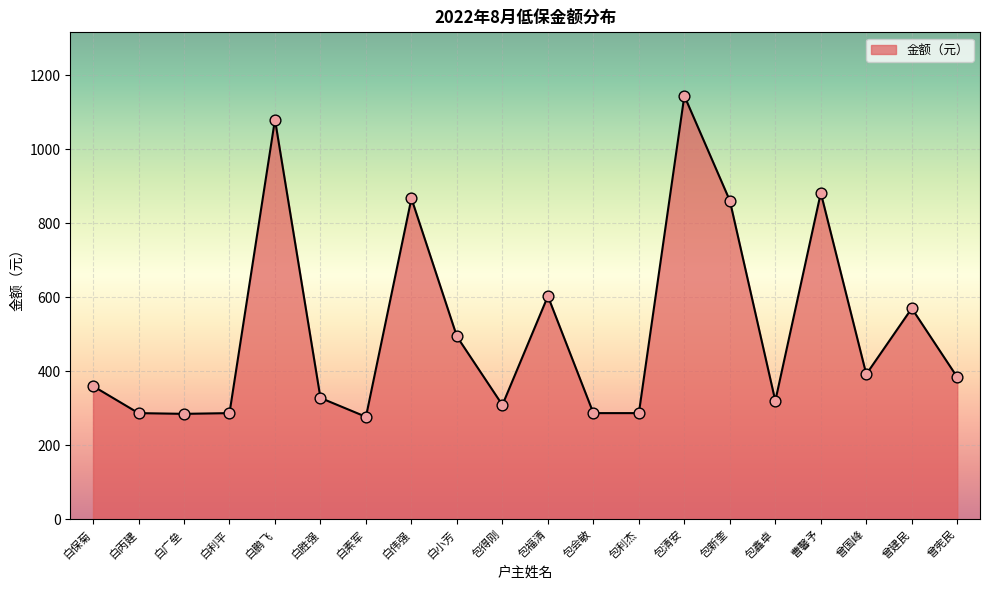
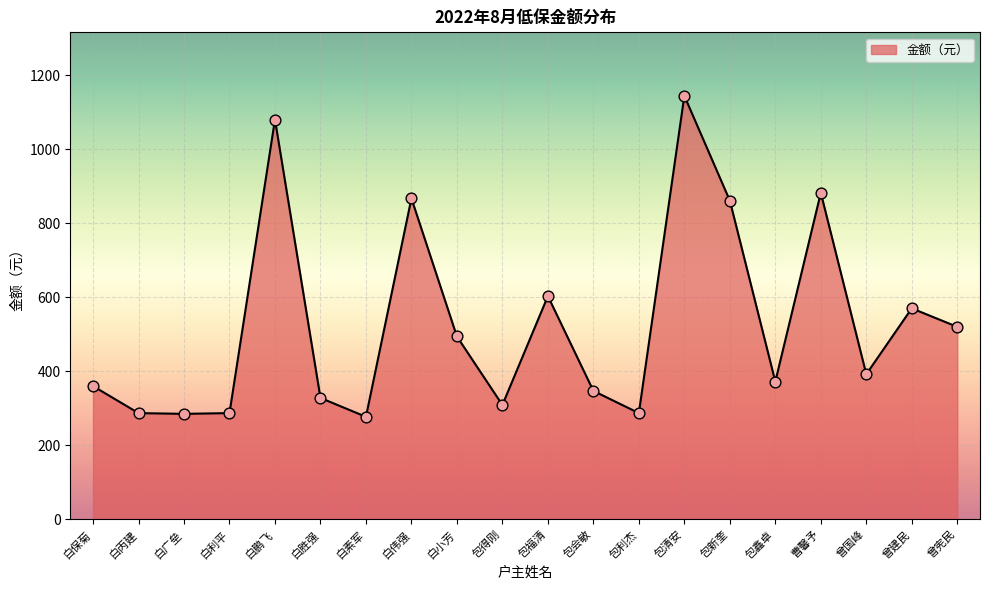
包会敏: 290 -> 350
包鑫卓: 320 -> 370
曾宪民: 380 -> 520
